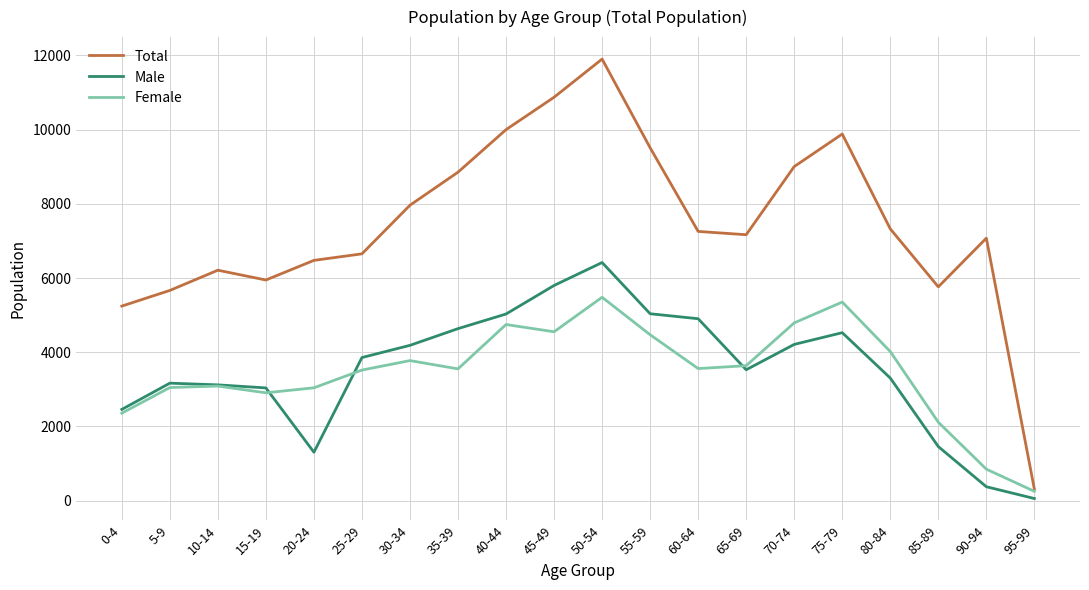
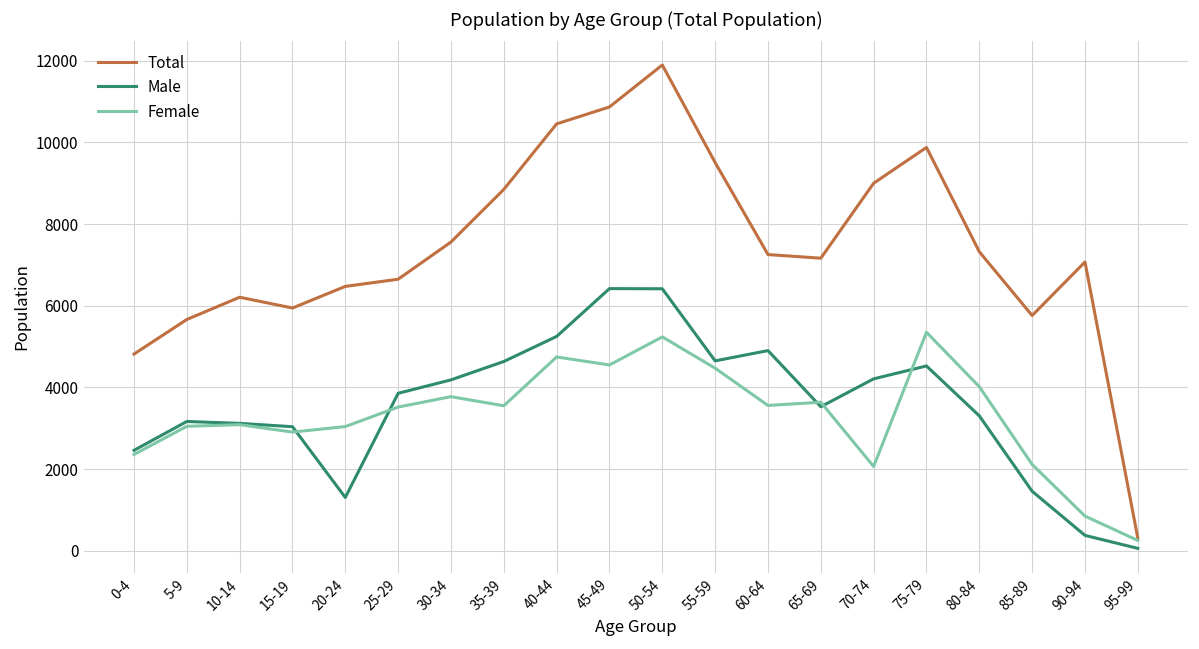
Total, 0-4: 5200 -> 4800
Total, 30-34: 8000 -> 7600
Total, 40-44: 10000 -> 10500
Male, 40-44: 5000 -> 5300
Male, 45-49: 5800 -> 6400
Female, 50-54: 5500 -> 5200
Male, 55-59: 5000 -> 4700
Female, 70-74: 4800 -> 2100
